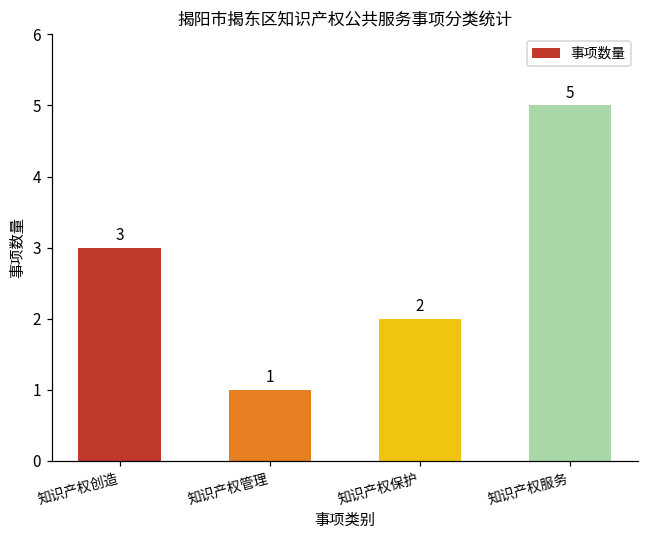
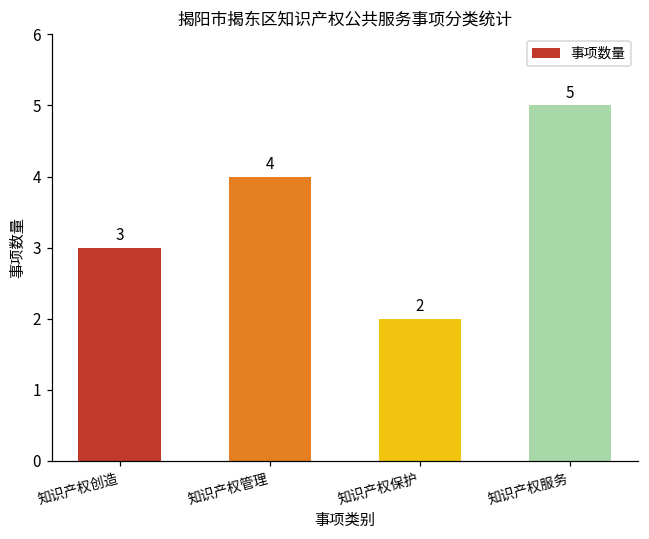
知识产权管理: 1 -> 4
